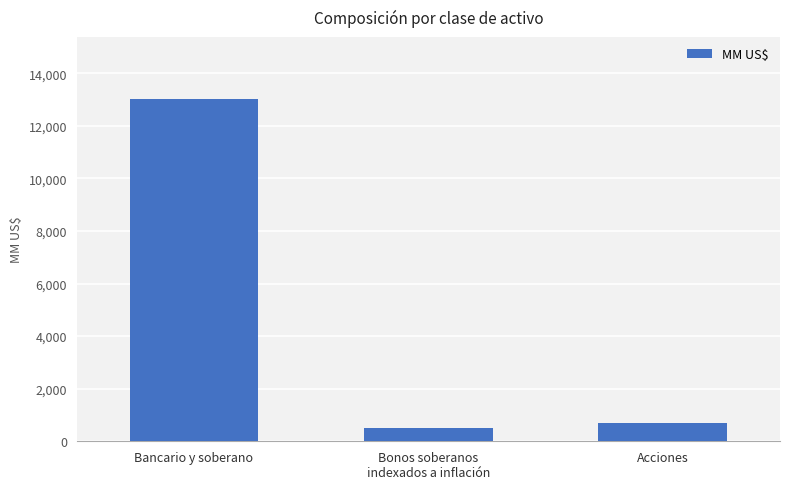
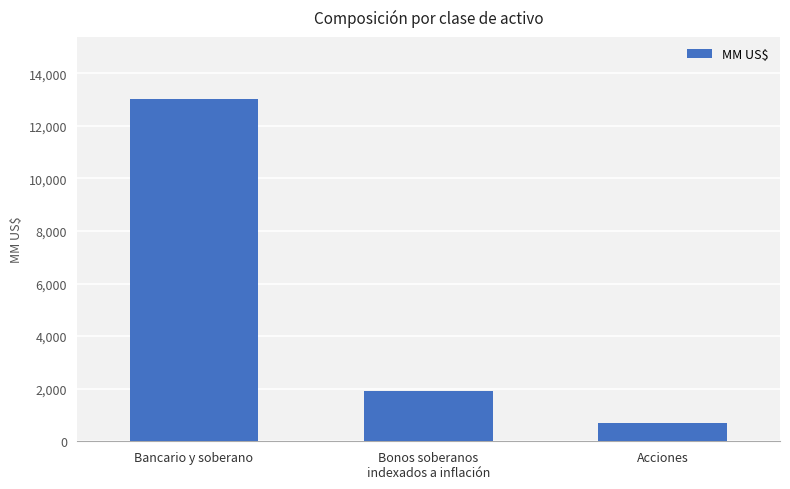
Bonos soberanos indexados a inflación: 500 -> 1,900
